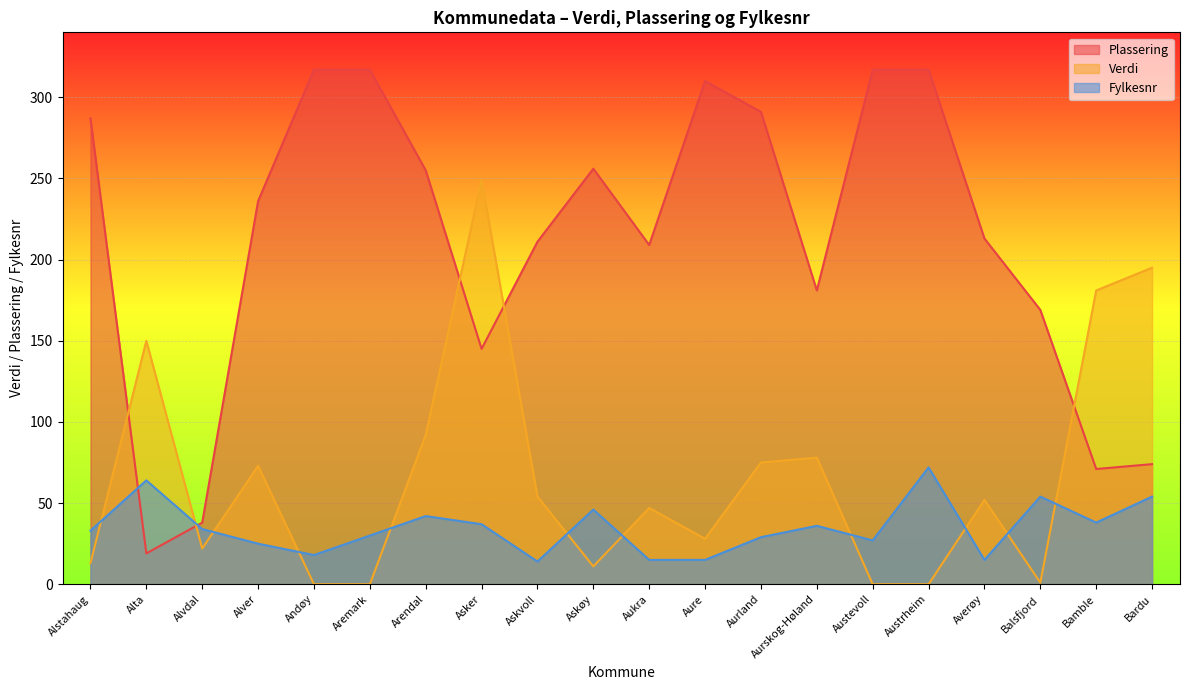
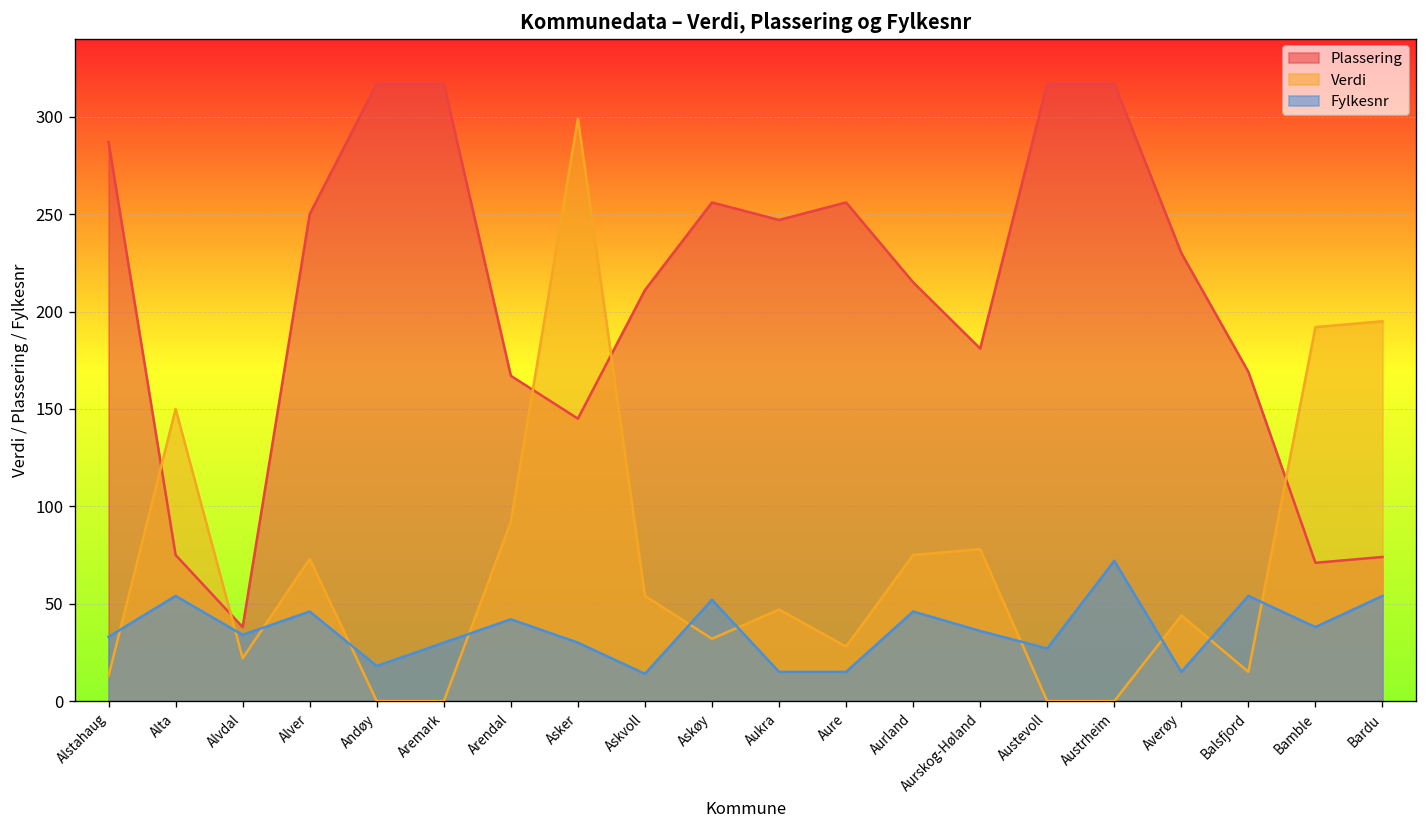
Plassering, Alta: 19 -> 75
Fylkesnr, Alta: 64 -> 54
Plassering, Alver: 236 -> 250
Fylkesnr, Alver: 25 -> 46
Plassering, Arendal: 255 -> 167
Verdi, Asker: 249 -> 299
Fylkesnr, Asker: 37 -> 30
Verdi, Askøy: 11 -> 32
Fylkesnr, Askøy: 46 -> 52
Plassering, Aukra: 209 -> 247
Plassering, Aure: 310 -> 256
Plassering, Aurland: 291 -> 215
Fylkesnr, Aurland: 29 -> 46
Plassering, Averøy: 213 -> 230
Verdi, Averøy: 52 -> 44
Verdi, Balsfjord: 1 -> 15
Verdi, Bamble: 181 -> 192
